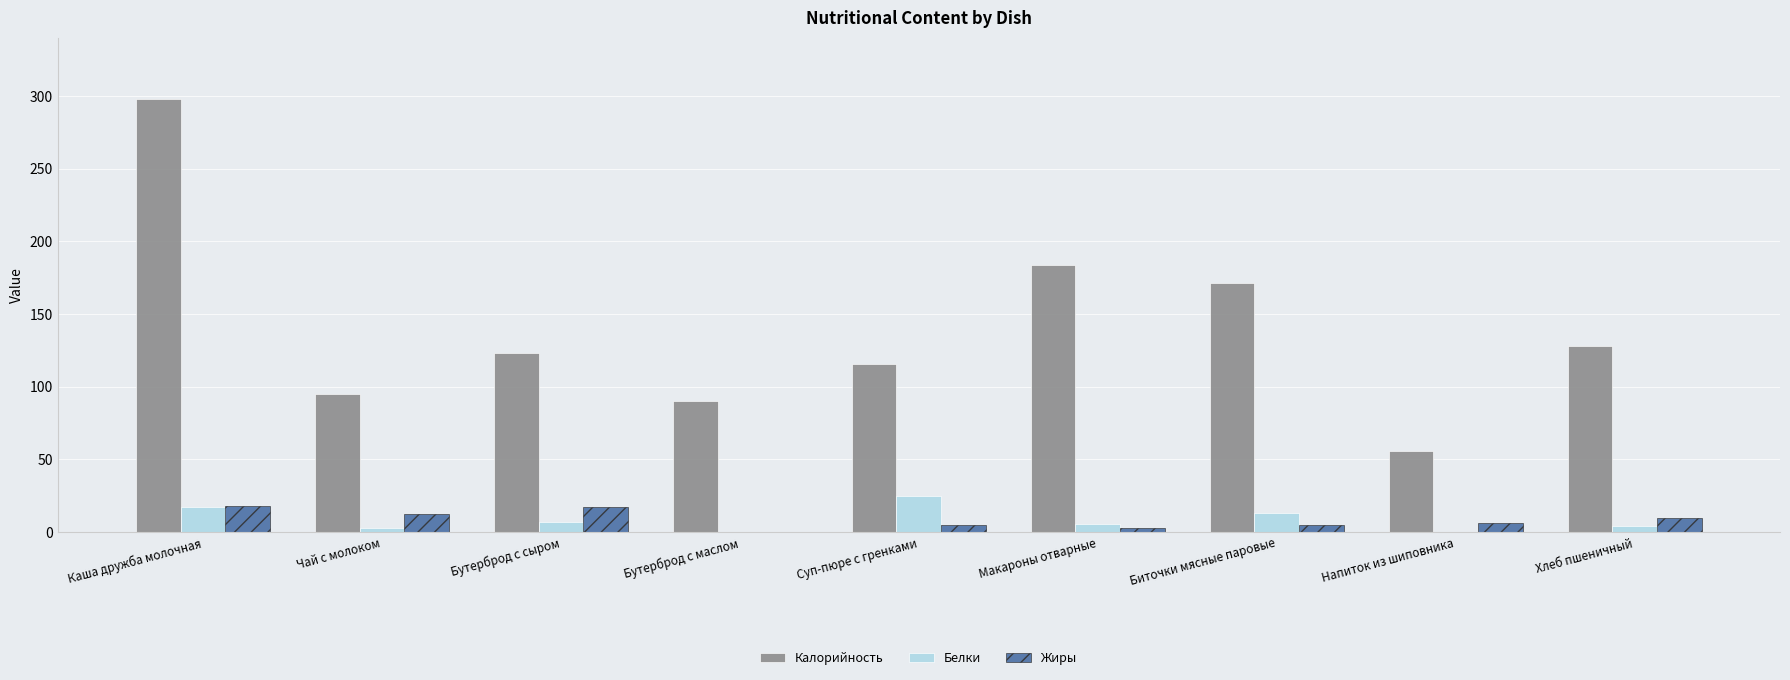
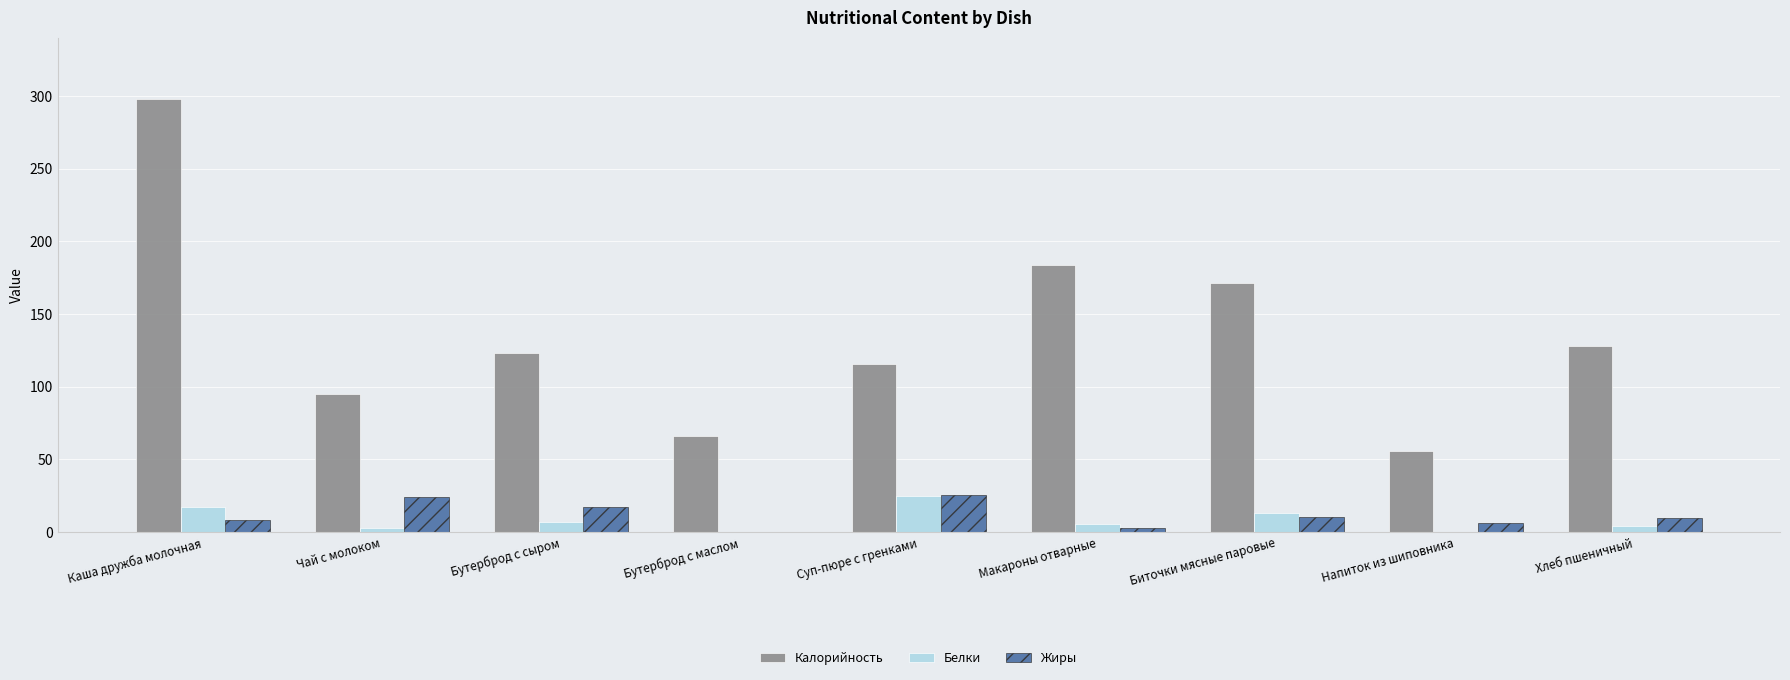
Жиры, Каша дружба молочная: 18 -> 8
Жиры, Чай с молоком: 12 -> 24
Калорийность, Бутерброд с маслом: 90 -> 66
Жиры, Суп-пюре с гренками: 5 -> 26
Жиры, Биточки мясные паровые: 5 -> 11
